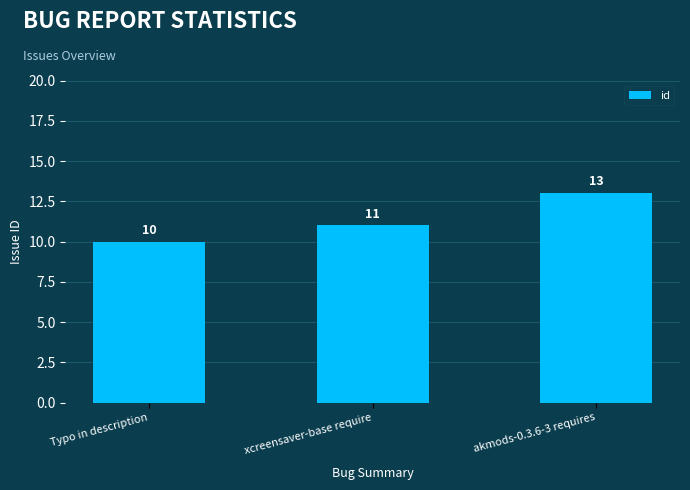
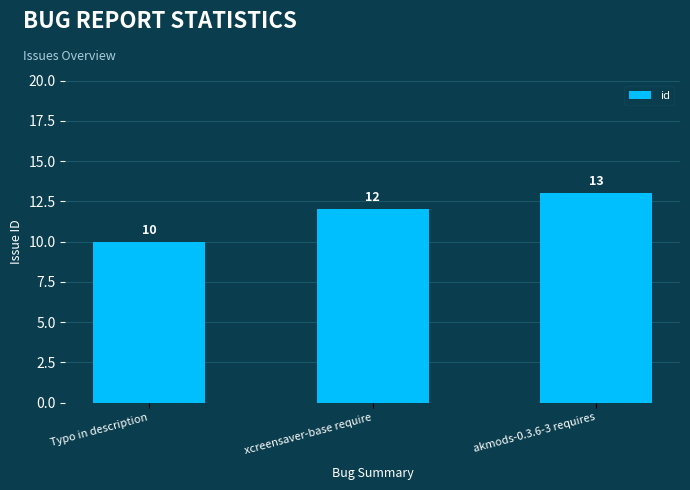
xcreensaver-base require: 11 -> 12
